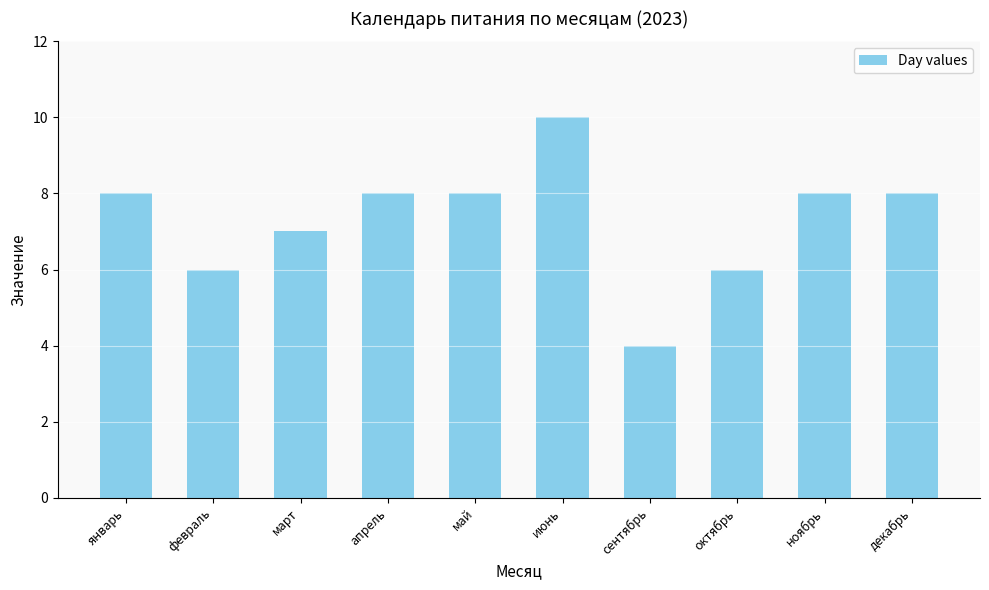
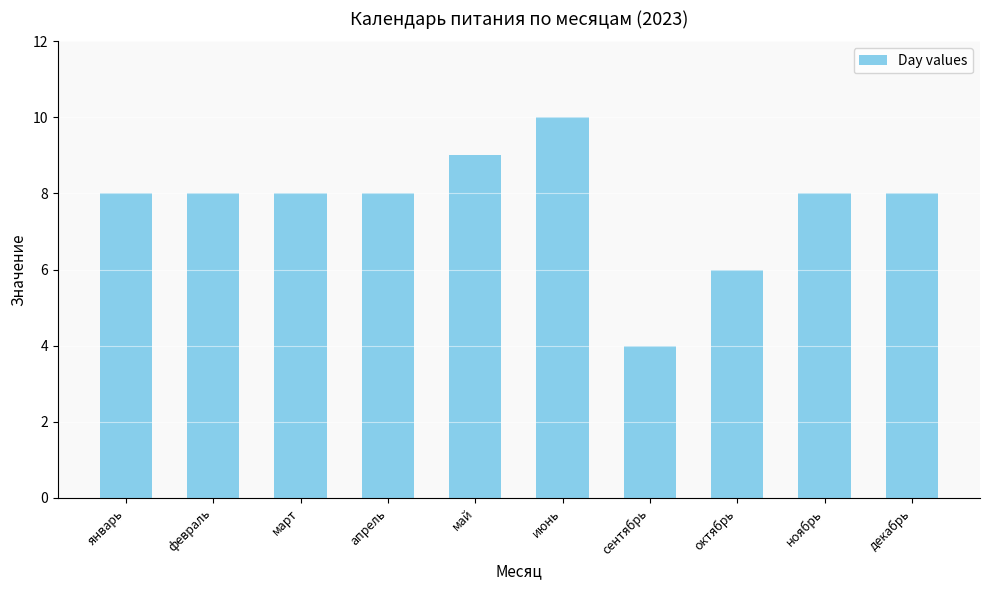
февраль: 6 -> 8
март: 7 -> 8
май: 8 -> 9
